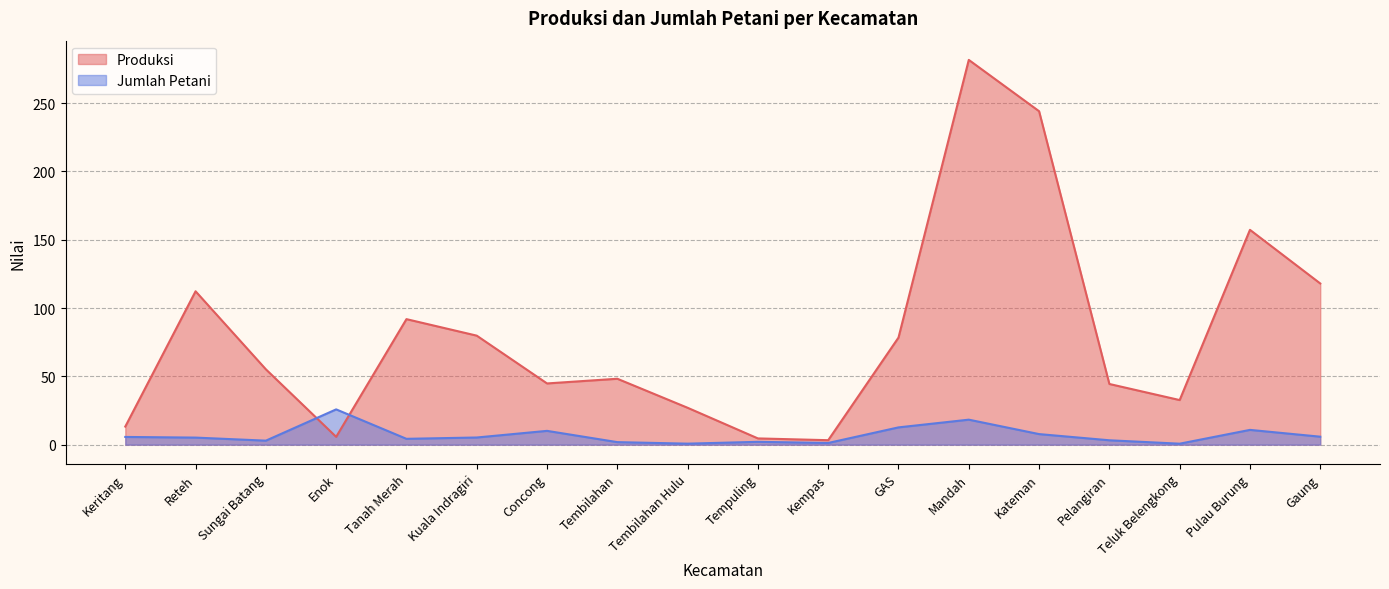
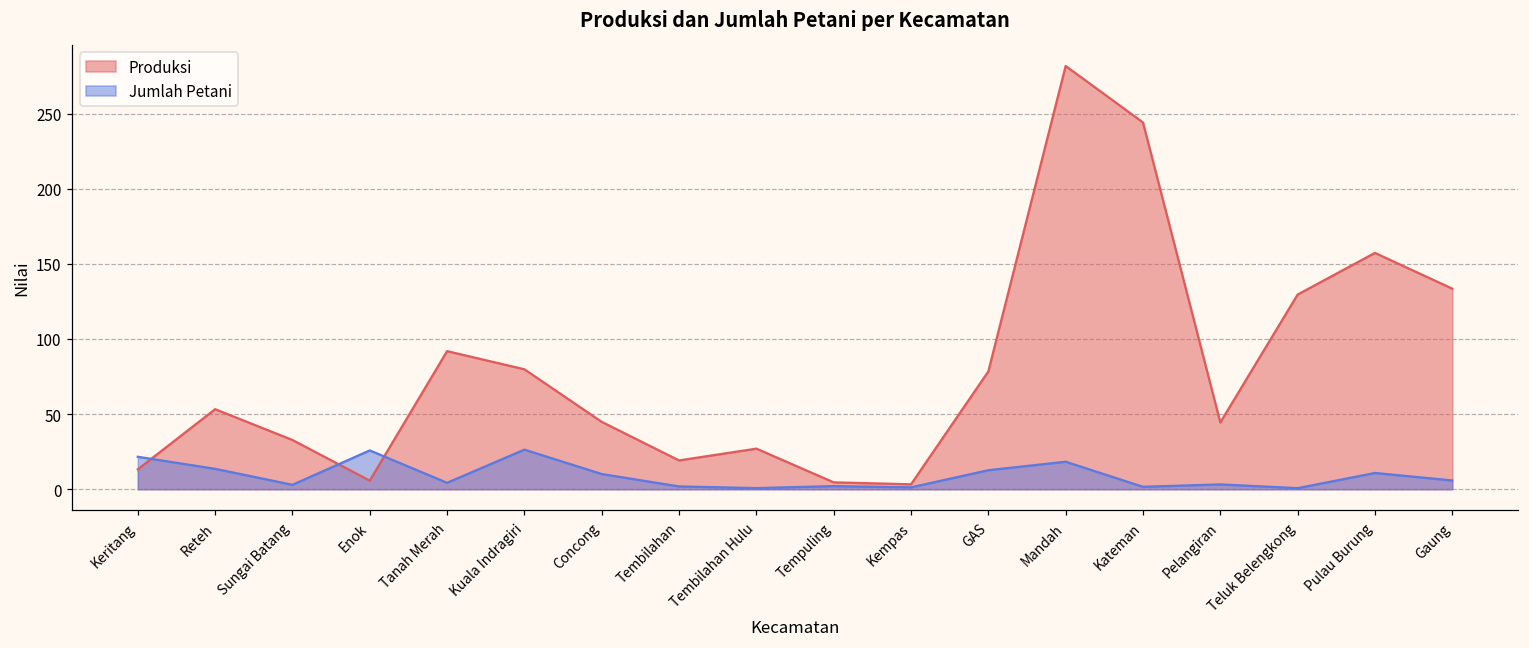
Jumlah Petani, Keritang: 6 -> 22
Produksi, Reteh: 112 -> 53
Jumlah Petani, Reteh: 5 -> 14
Produksi, Sungai Batang: 55 -> 33
Jumlah Petani, Kuala Indragiri: 5 -> 26
Produksi, Tembilahan: 48 -> 19
Jumlah Petani, Kateman: 8 -> 2
Produksi, Teluk Belengkong: 33 -> 130
Produksi, Gaung: 118 -> 133
